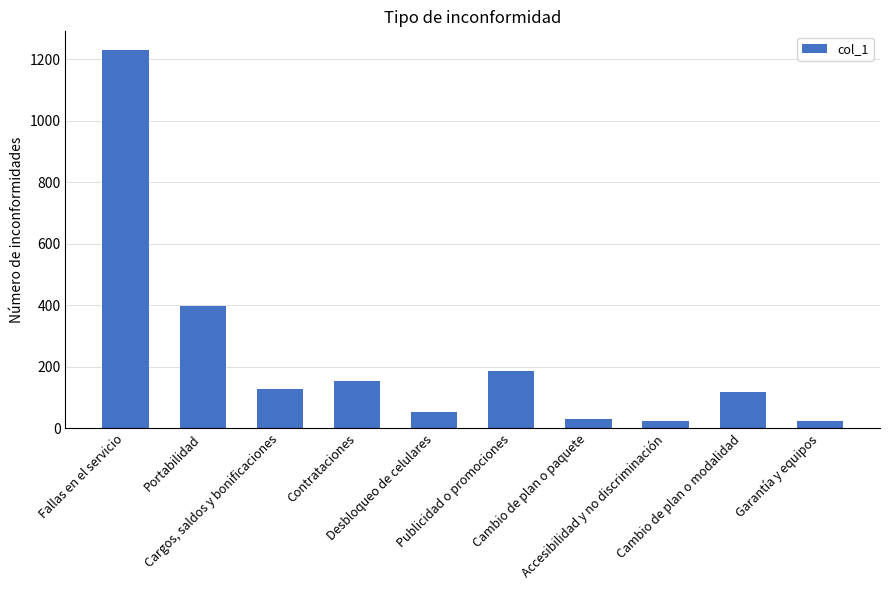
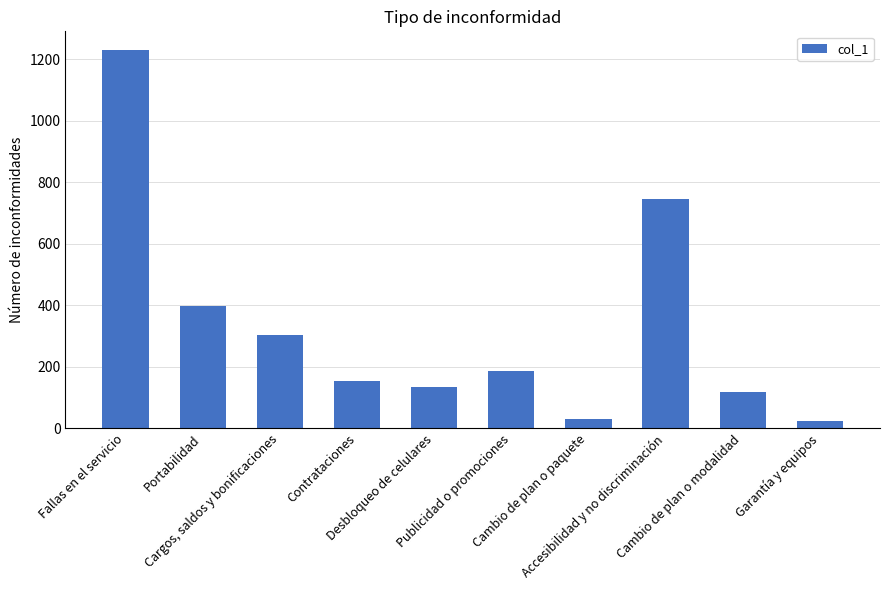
Cargos, saldos y bonificaciones: 130 -> 300
Desbloqueo de celulares: 50 -> 140
Accesibilidad y no discriminación: 30 -> 750
